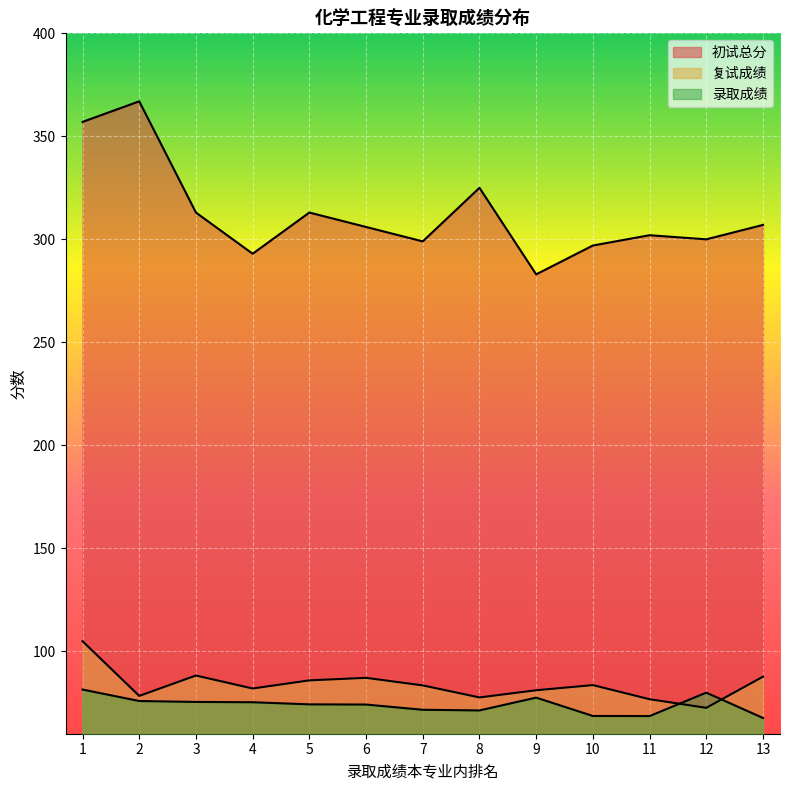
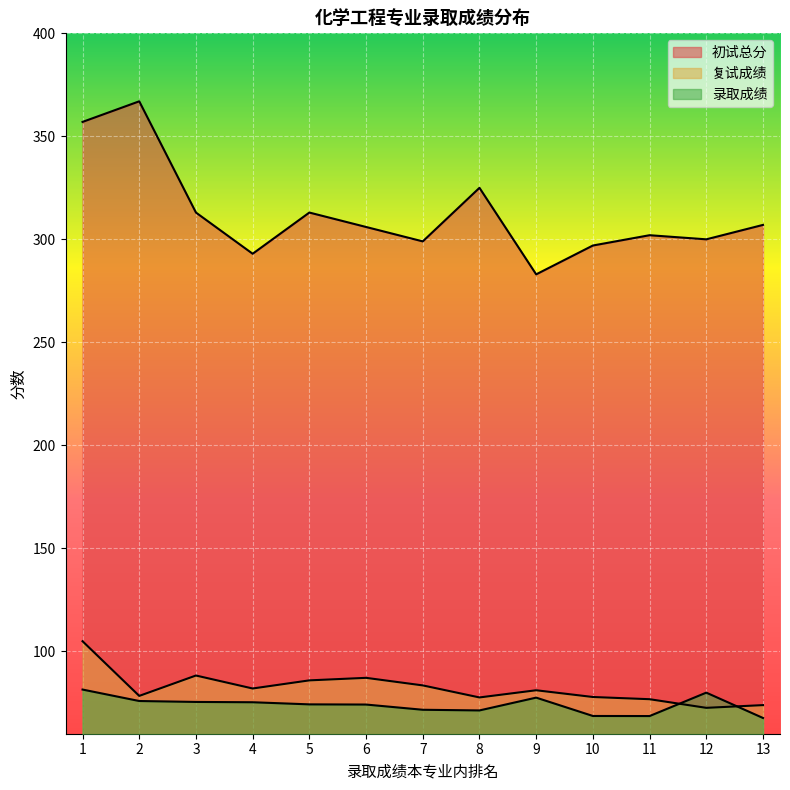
复试成绩, 10: 84 -> 78
复试成绩, 13: 88 -> 74
